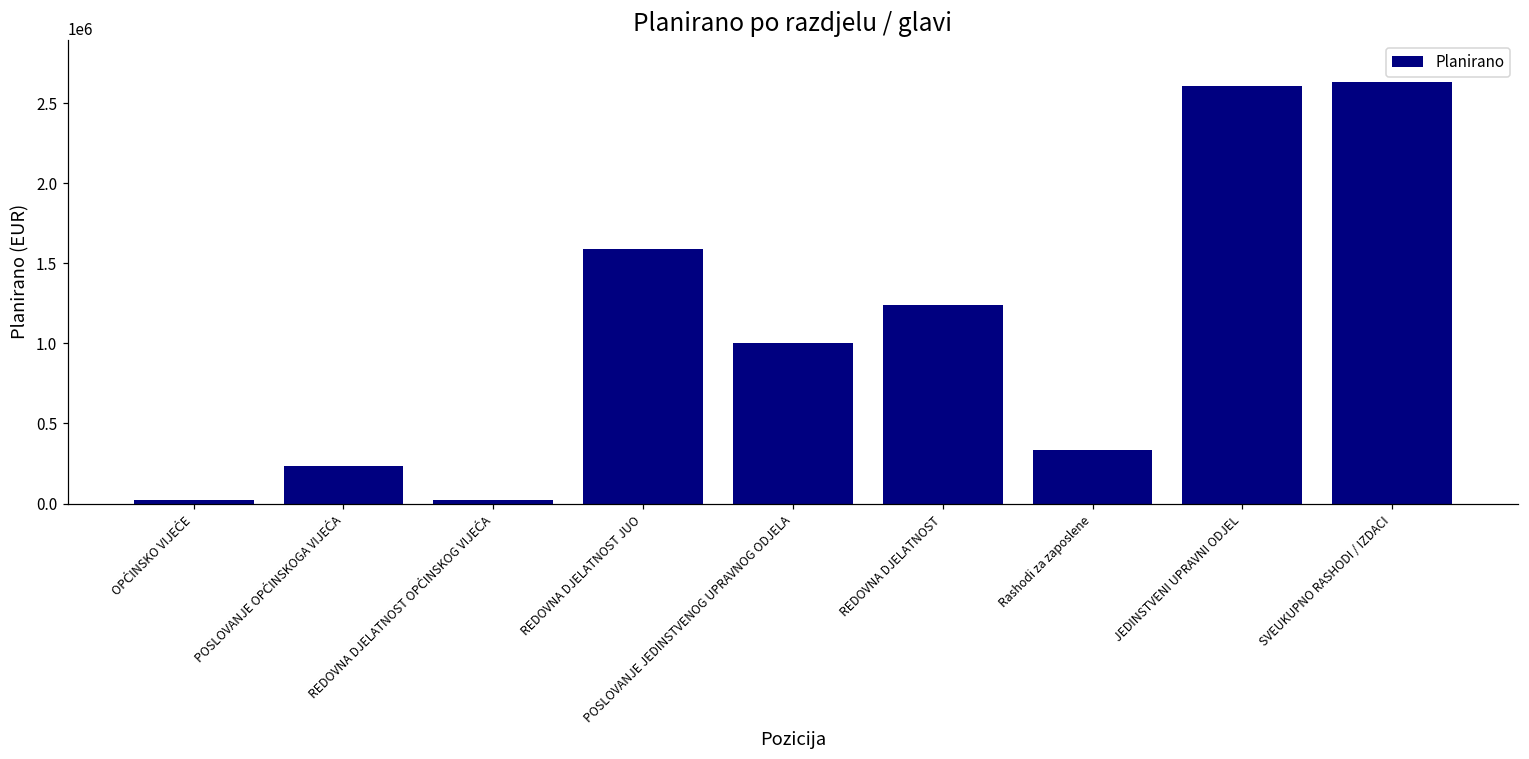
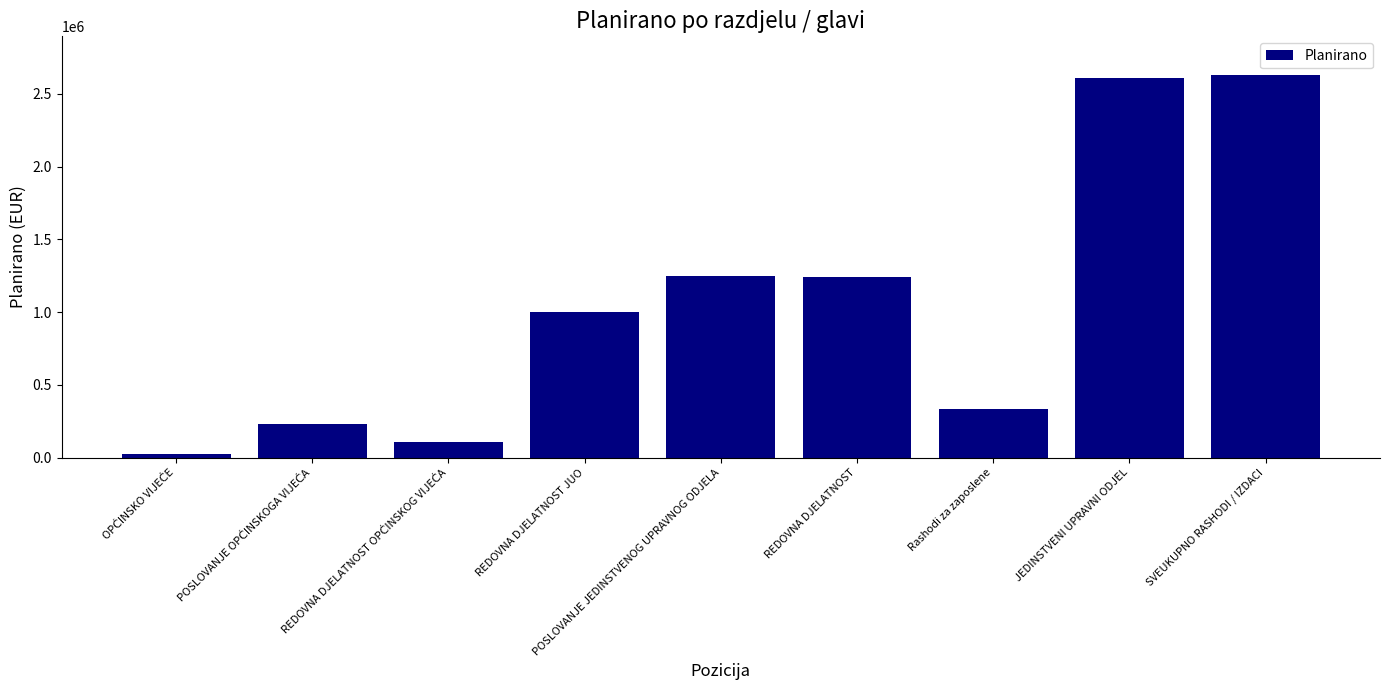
REDOVNA DJELATNOST OPĆINSKOG VIJEĆA: 20000 -> 110000
REDOVNA DJELATNOST JUO: 1590000 -> 1000000
POSLOVANJE JEDINSTVENOG UPRAVNOG ODJELA: 1000000 -> 1250000
